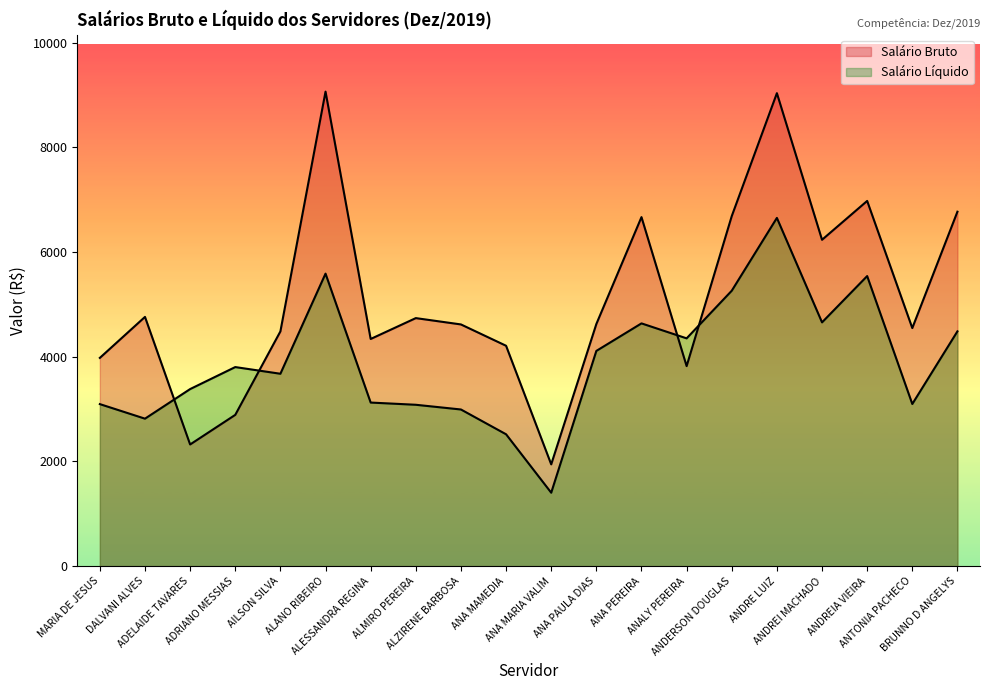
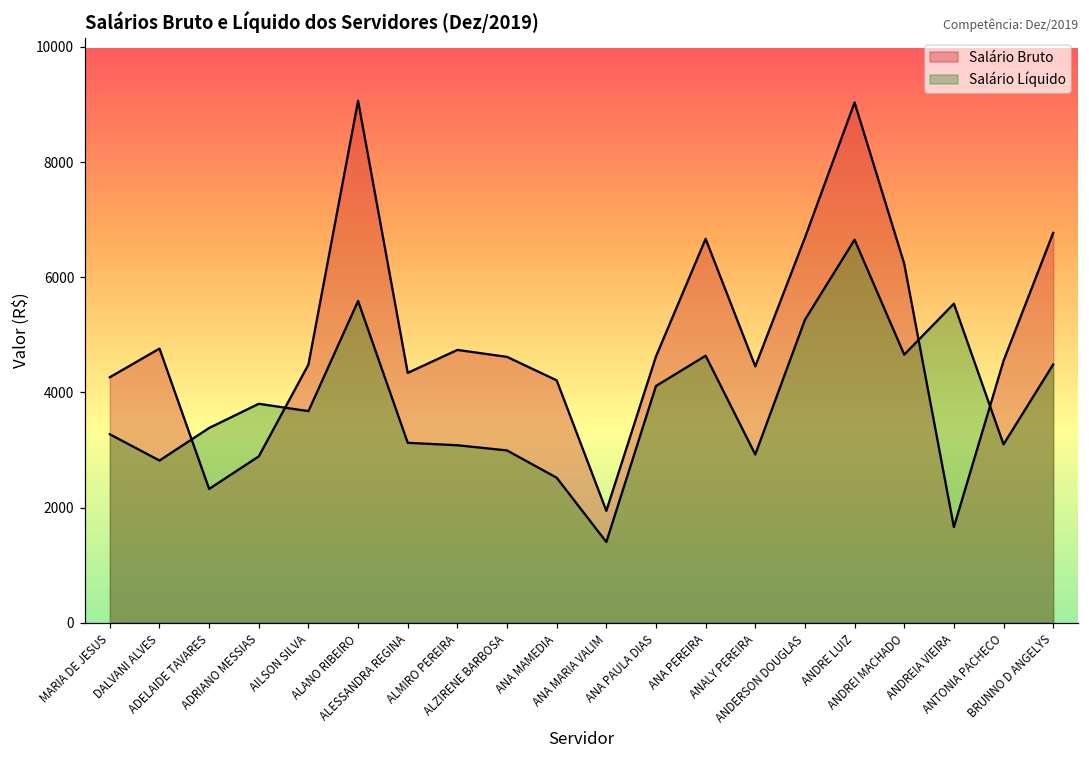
Salário Bruto, MARIA DE JESUS: 4000 -> 4300
Salário Líquido, MARIA DE JESUS: 3100 -> 3300
Salário Bruto, ANALY PEREIRA: 3800 -> 4500
Salário Líquido, ANALY PEREIRA: 4400 -> 2900
Salário Bruto, ANDREIA VIEIRA: 7000 -> 1700
